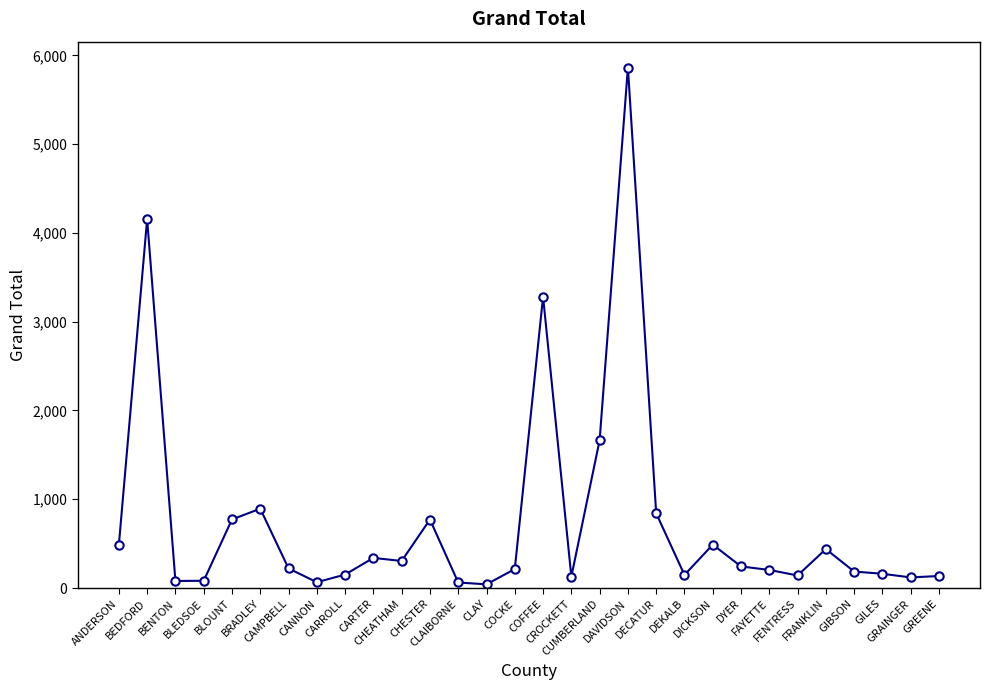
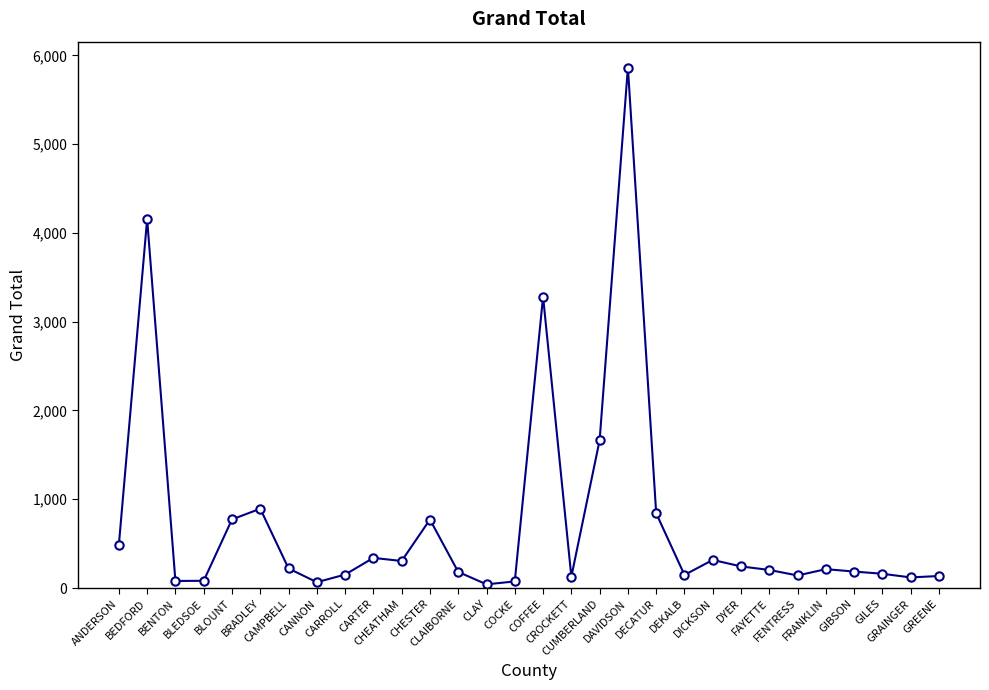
CLAIBORNE: 100 -> 200
COCKE: 200 -> 100
DICKSON: 500 -> 300
FRANKLIN: 400 -> 200
